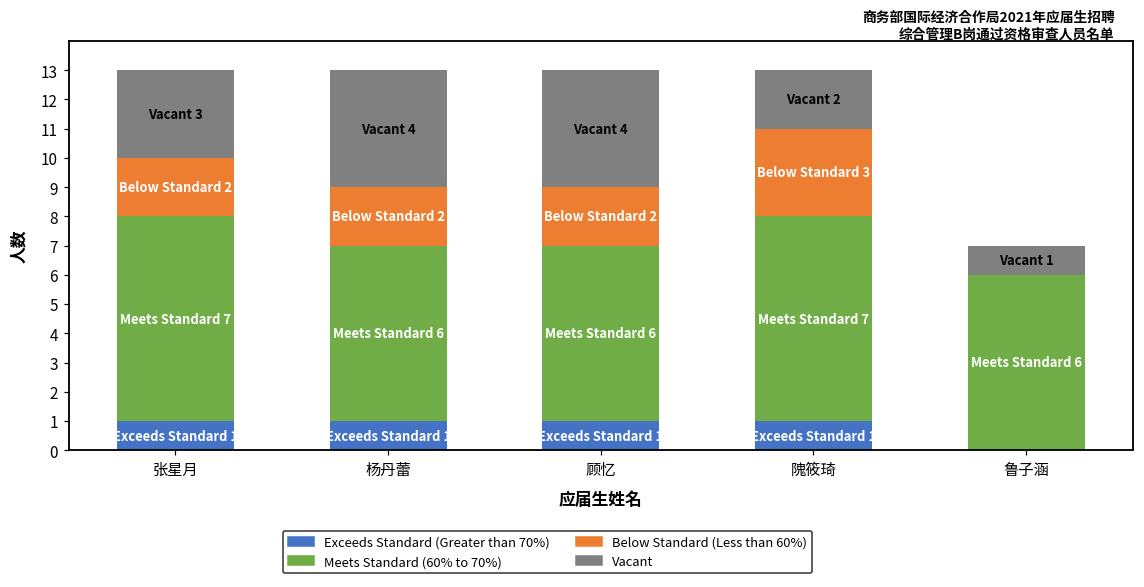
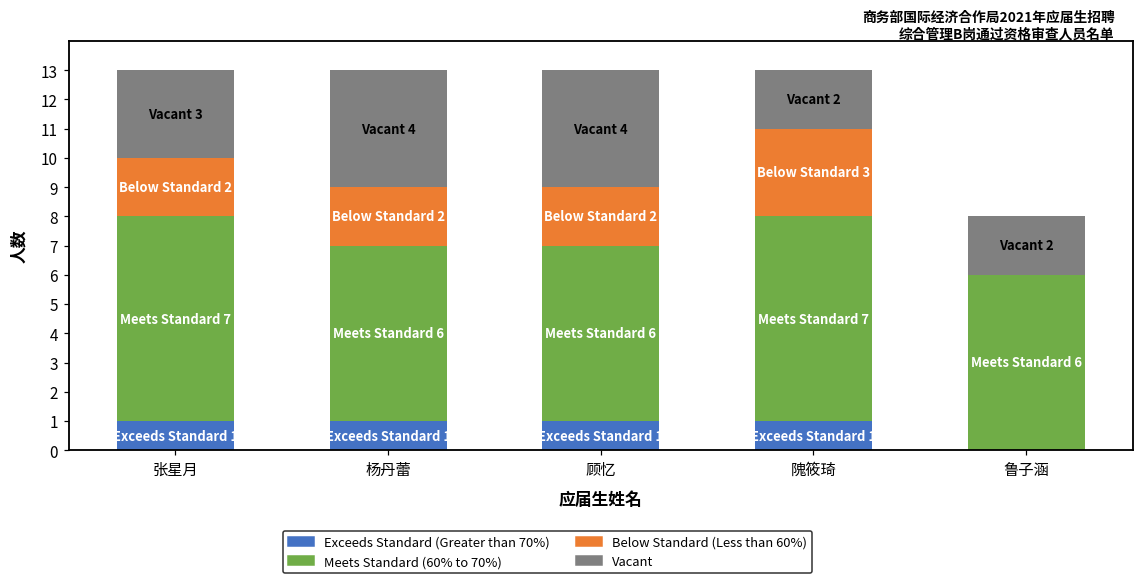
Vacant, 鲁子涵: 1 -> 2
